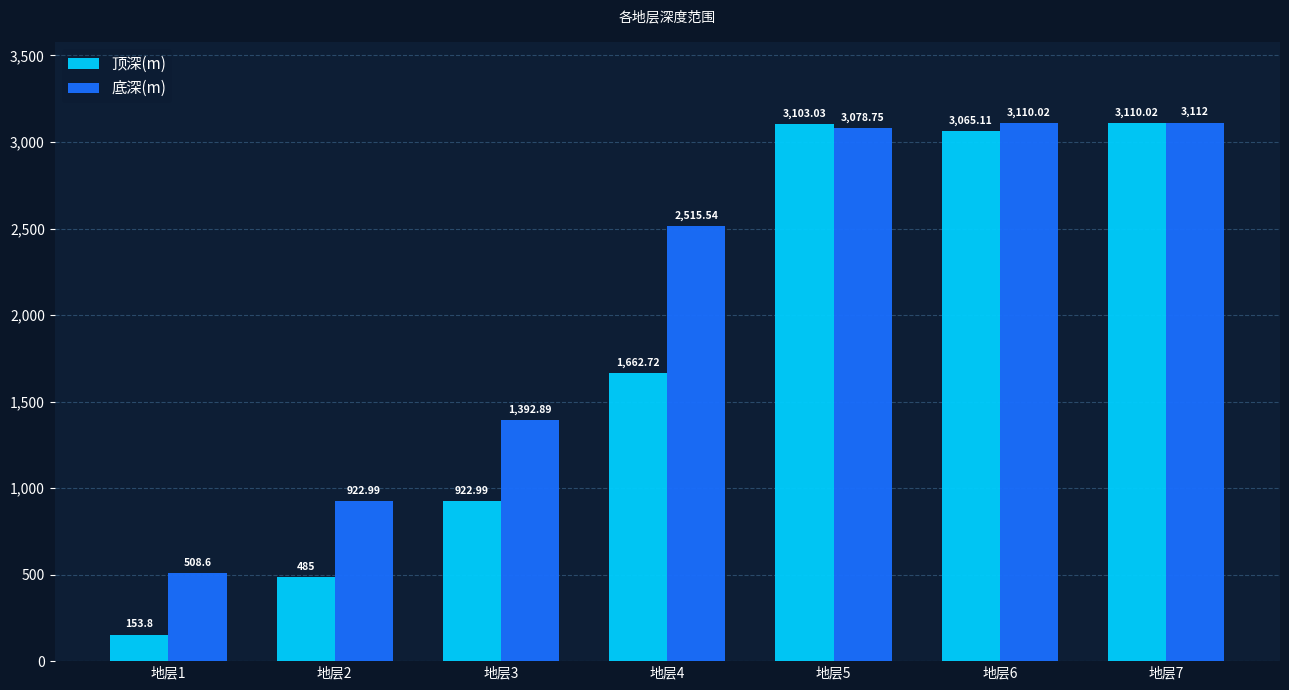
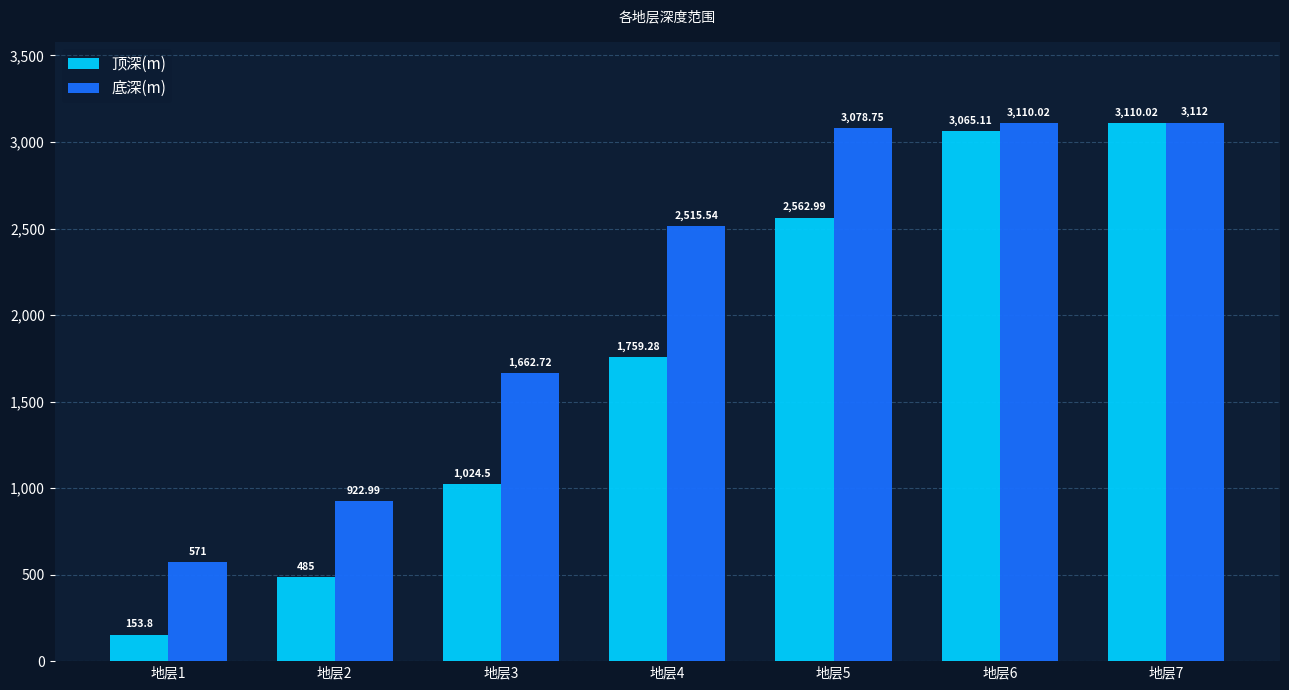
底深(m), 地层1: 508.6 -> 571
顶深(m), 地层3: 922.99 -> 1,024.5
底深(m), 地层3: 1,392.89 -> 1,662.72
顶深(m), 地层4: 1,662.72 -> 1,759.28
顶深(m), 地层5: 3,103.03 -> 2,562.99
